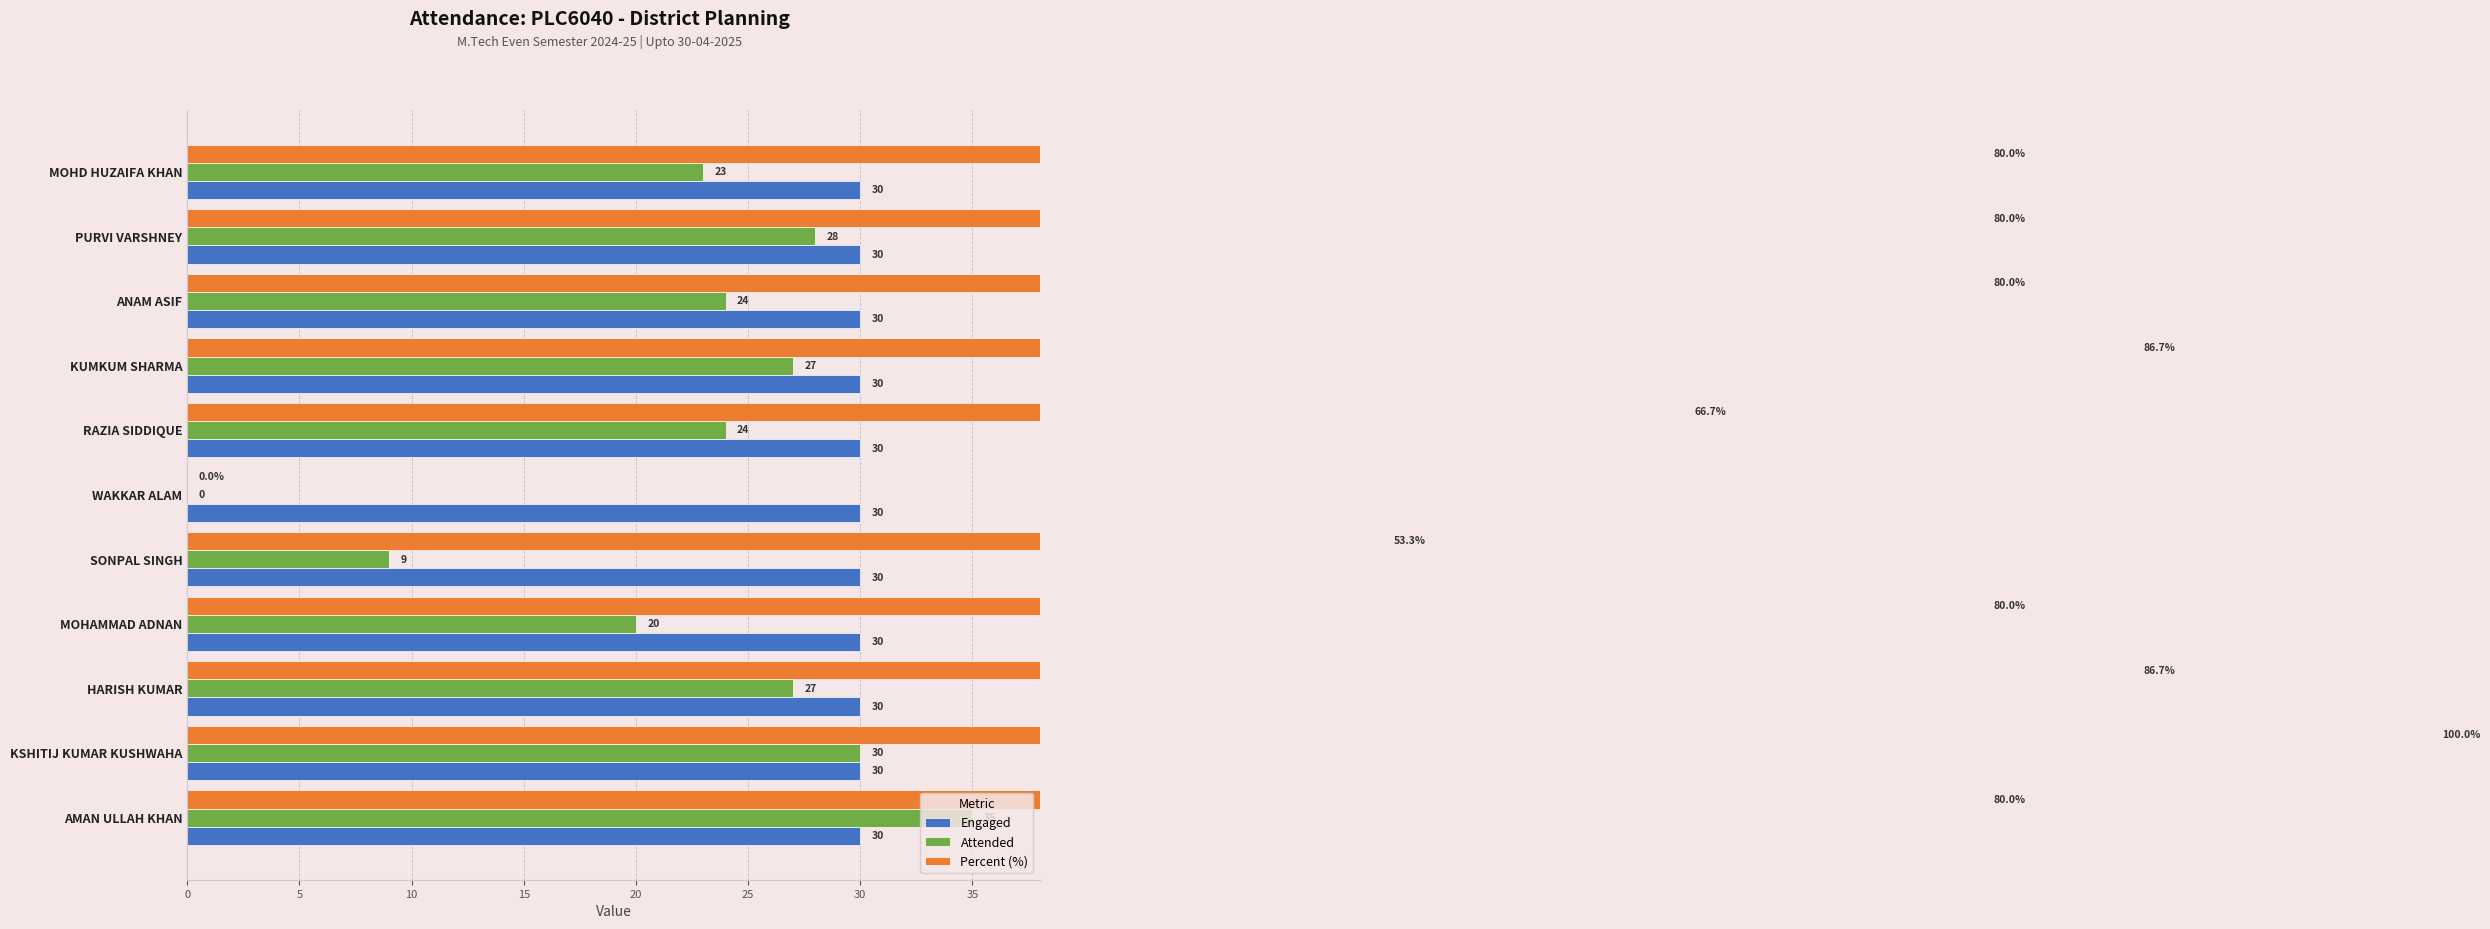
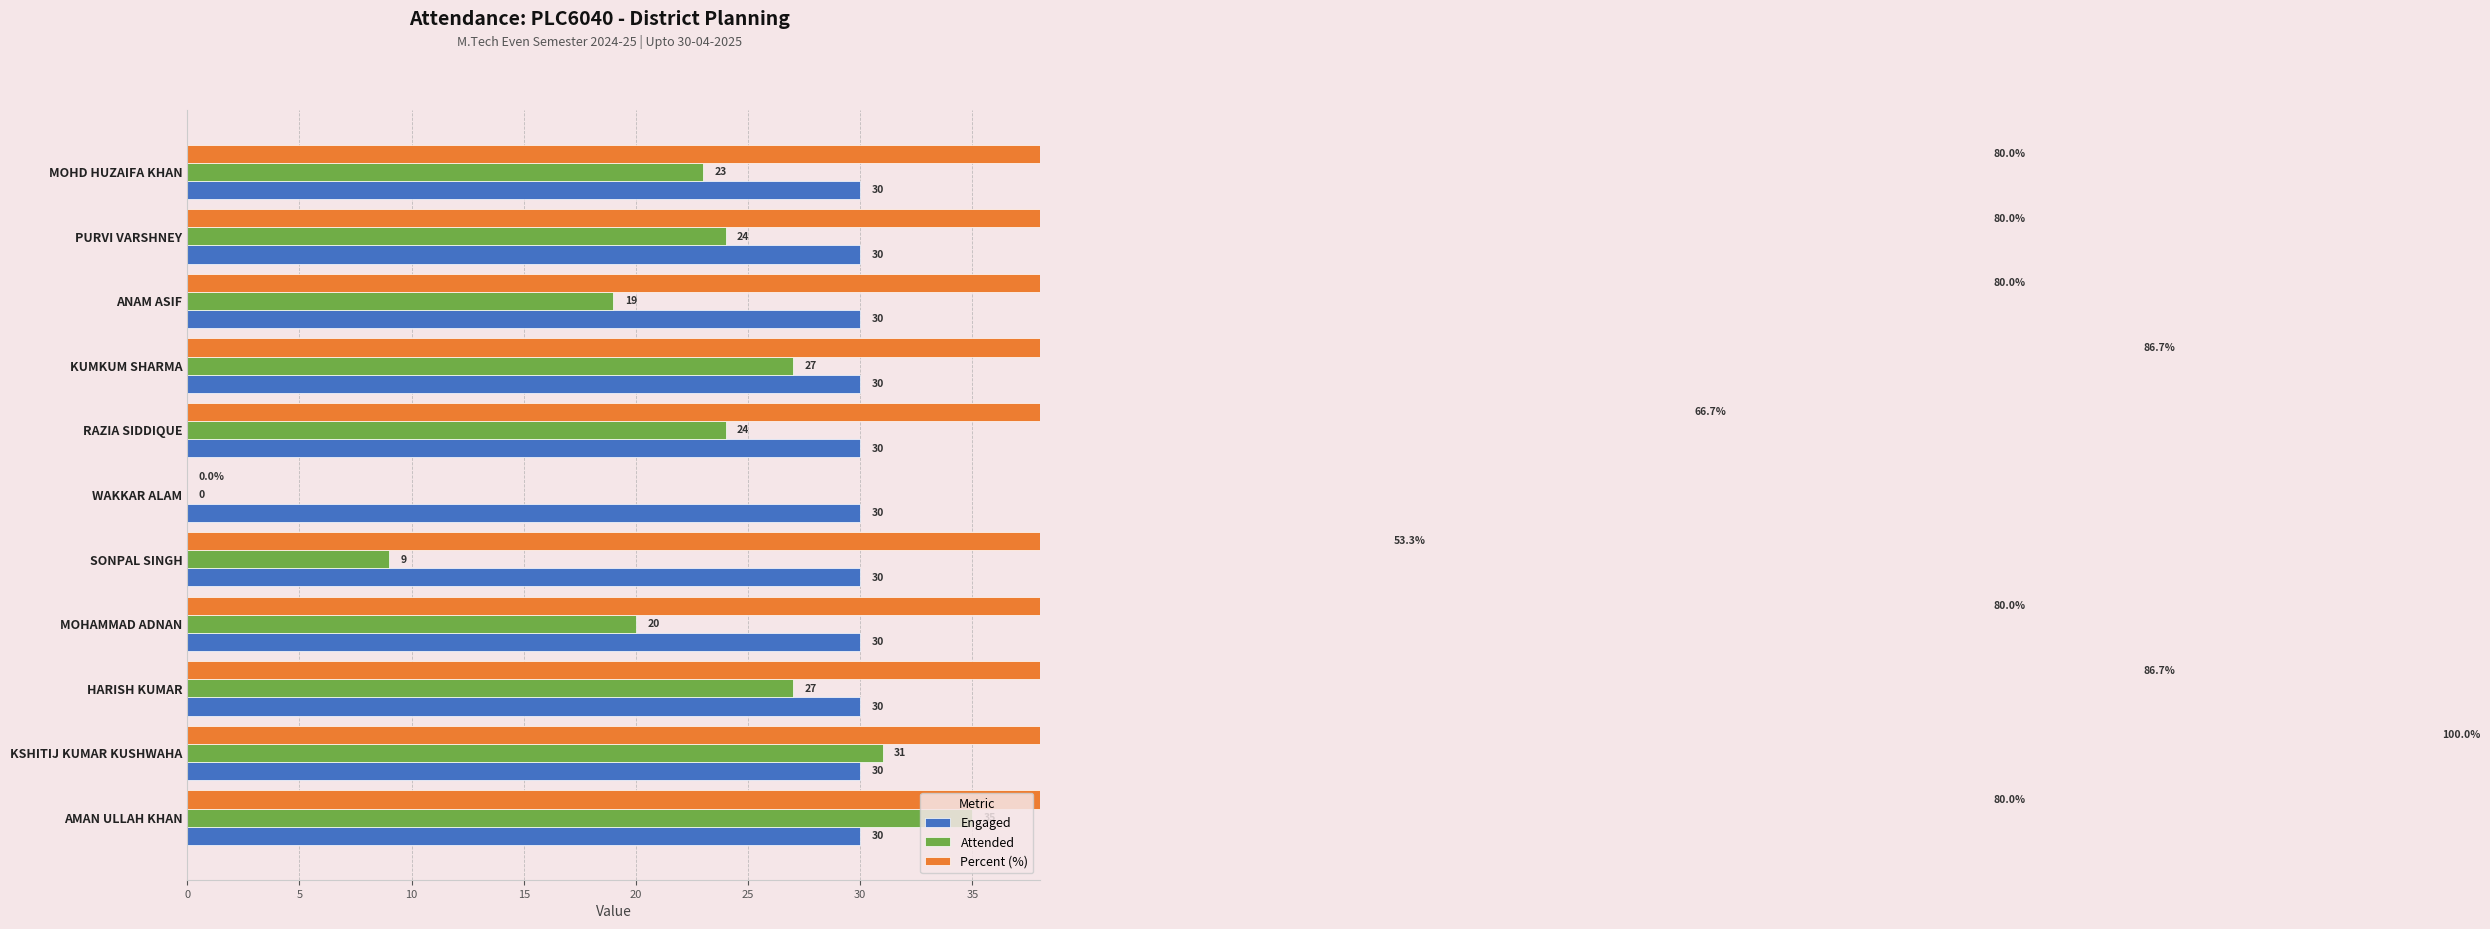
Attended, PURVI VARSHNEY: 28 -> 24
Attended, ANAM ASIF: 24 -> 19
Attended, KSHITIJ KUMAR KUSHWAHA: 30 -> 31
